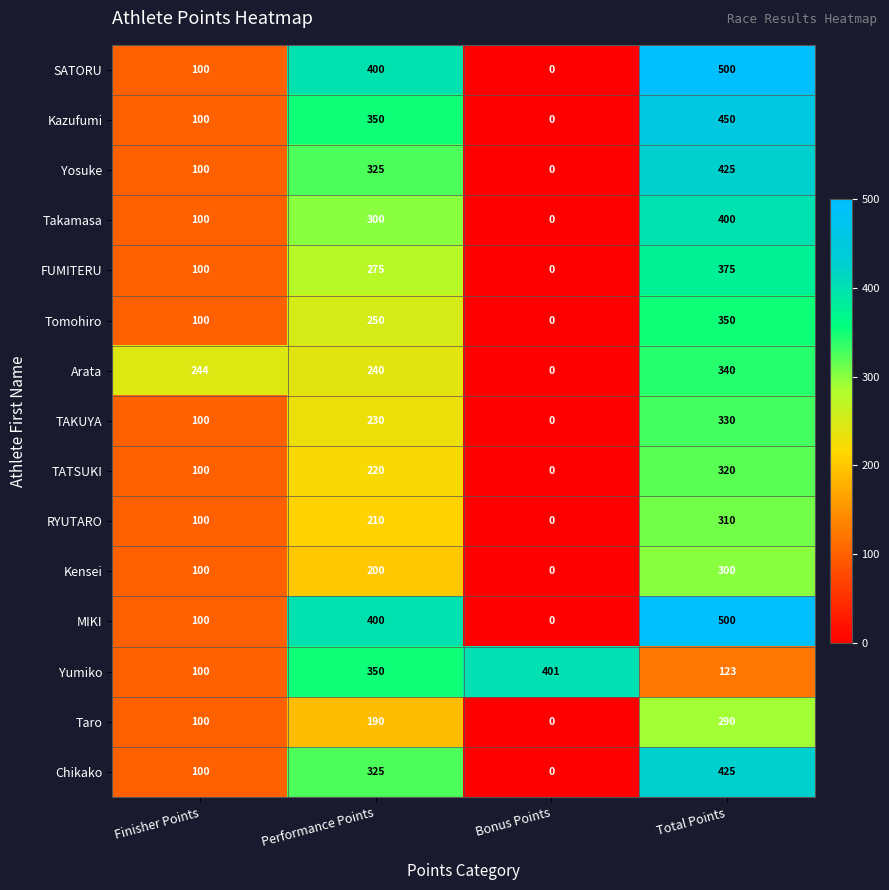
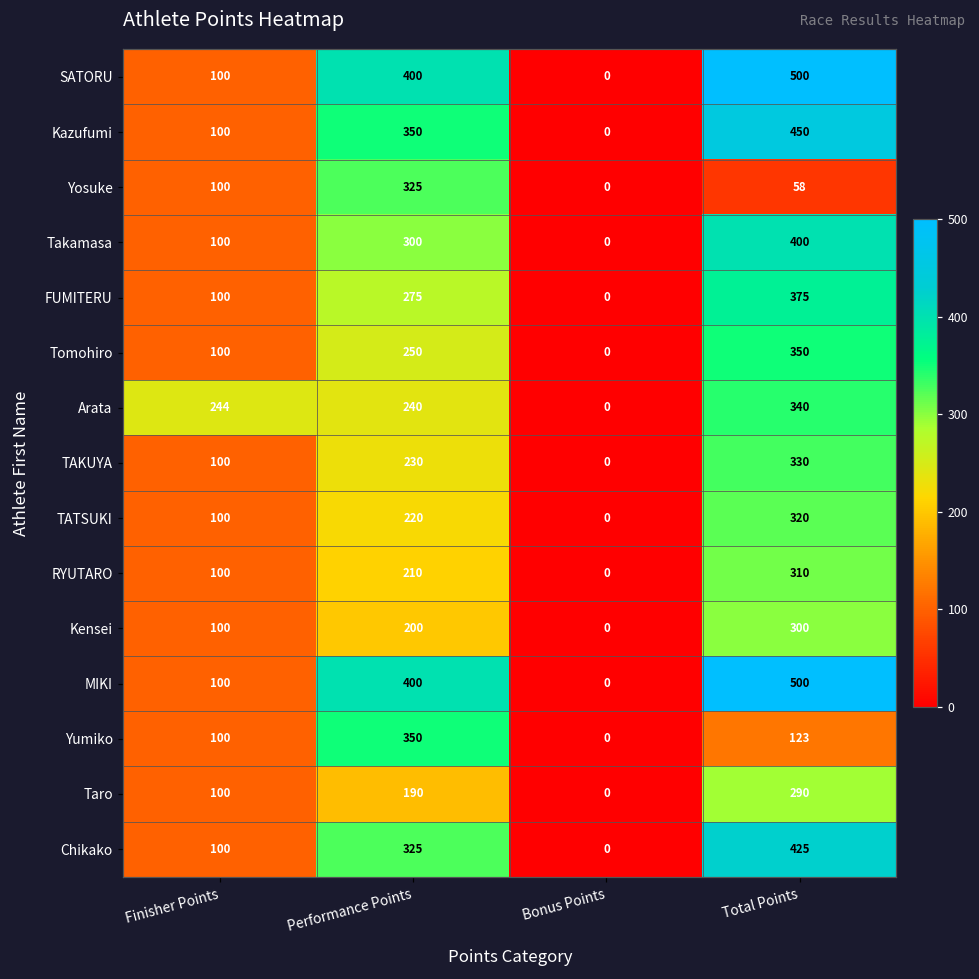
Yosuke, Total Points: 425 -> 58
Yumiko, Bonus Points: 401 -> 0
